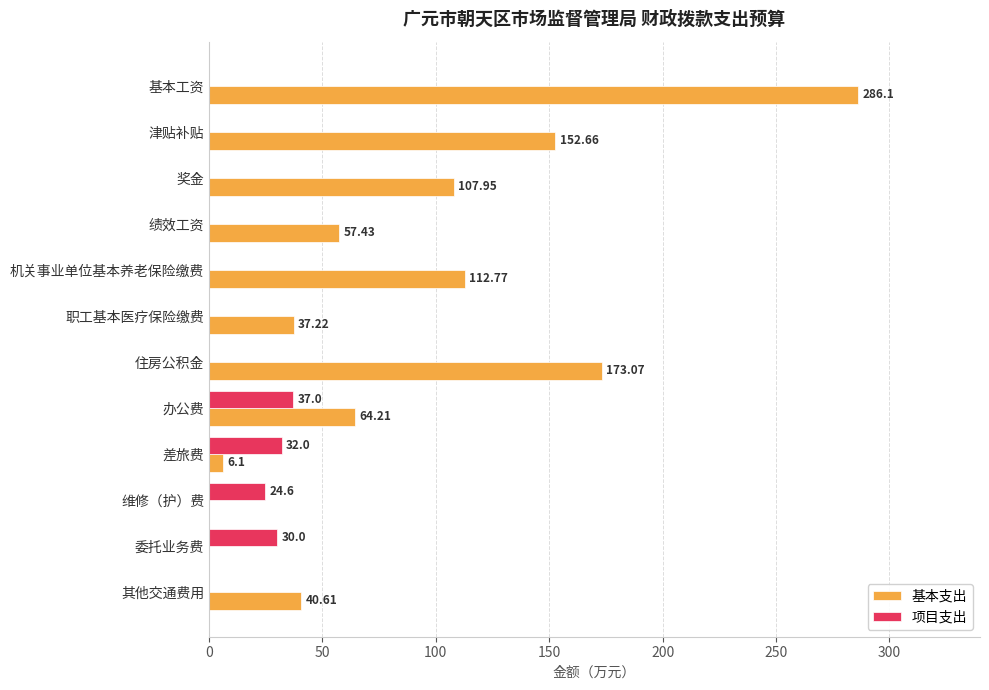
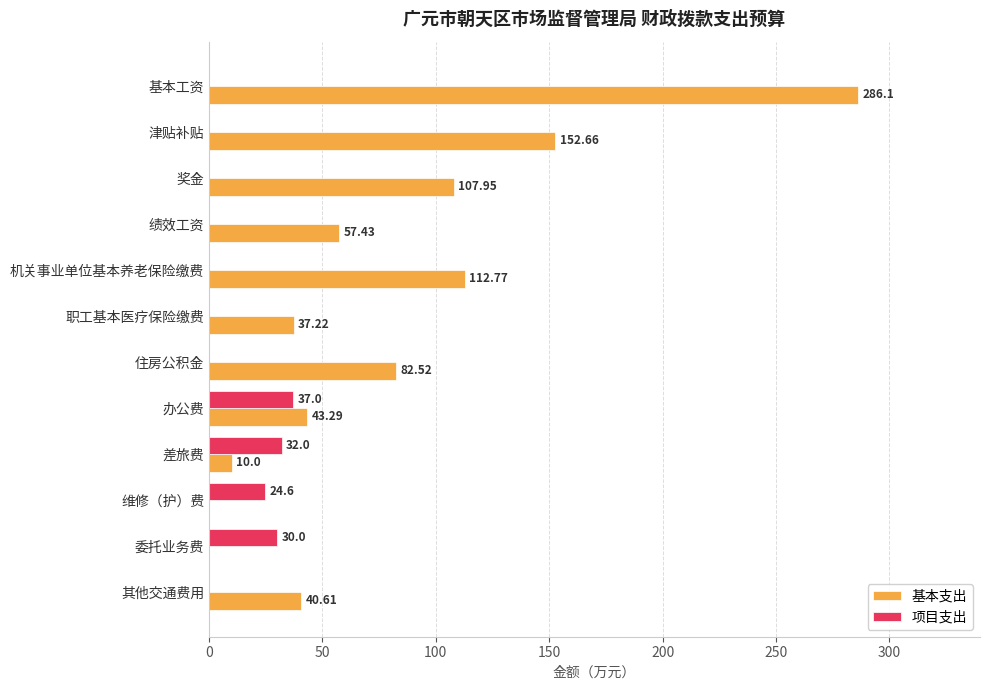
基本支出, 住房公积金: 173.07 -> 82.52
基本支出, 办公费: 64.21 -> 43.29
基本支出, 差旅费: 6.1 -> 10.0
